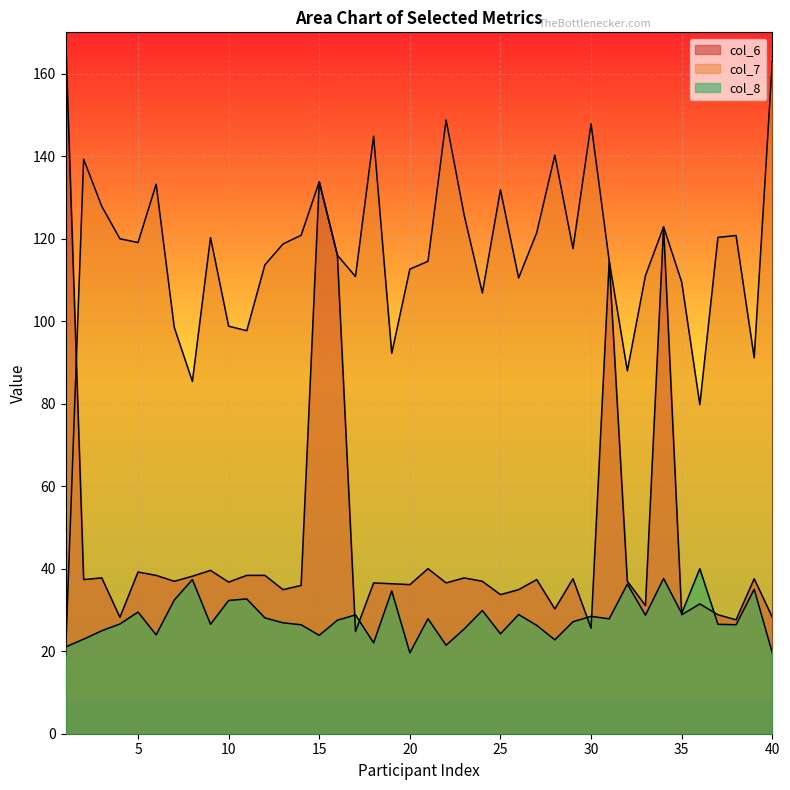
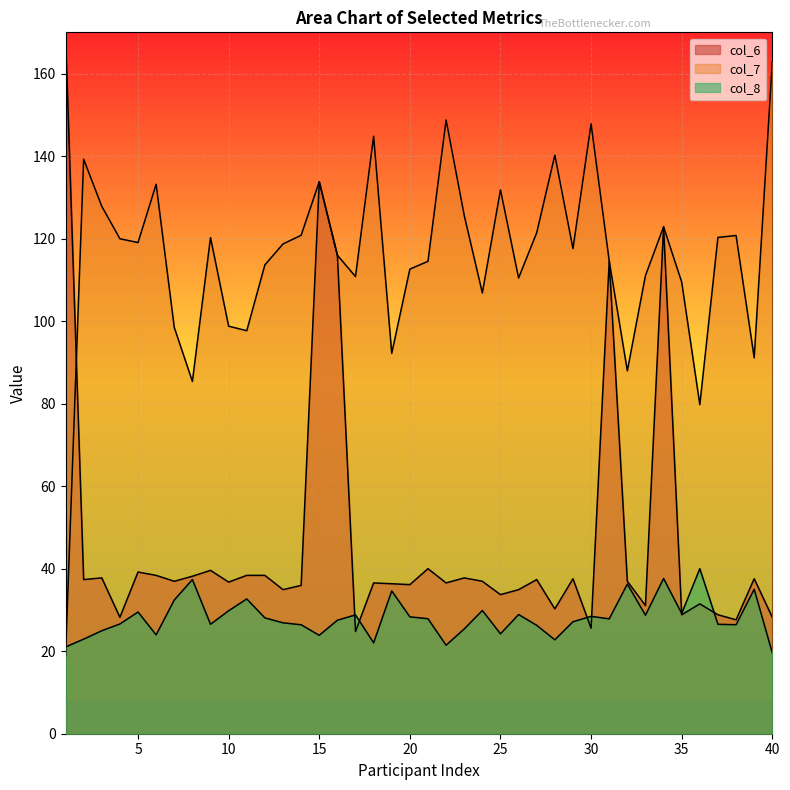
col_8, 10: 32 -> 30
col_8, 20: 20 -> 28
